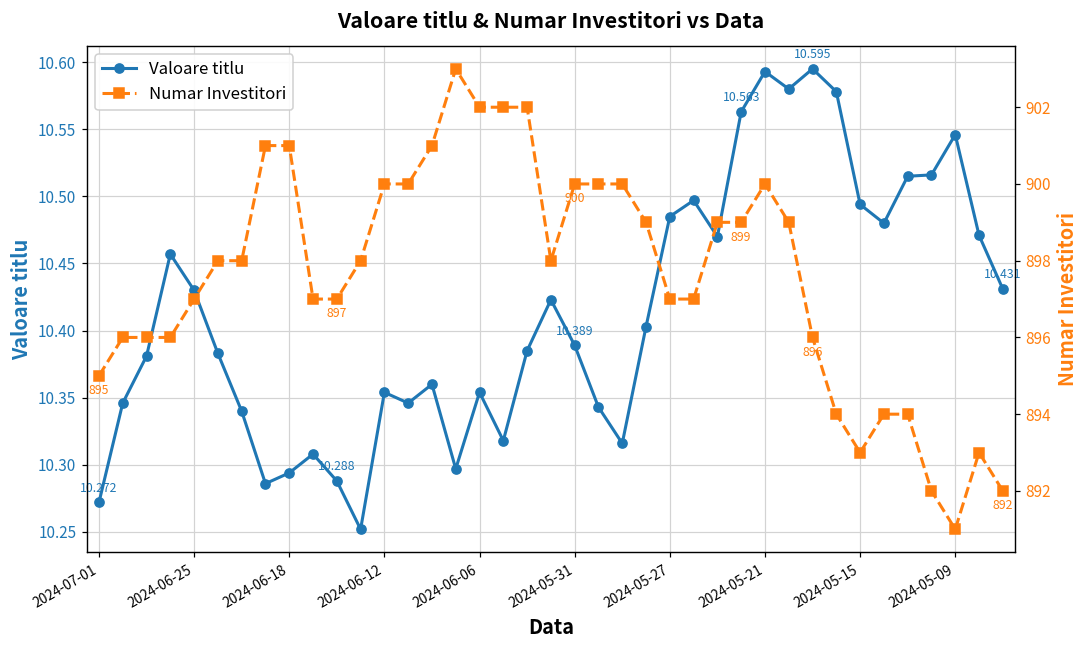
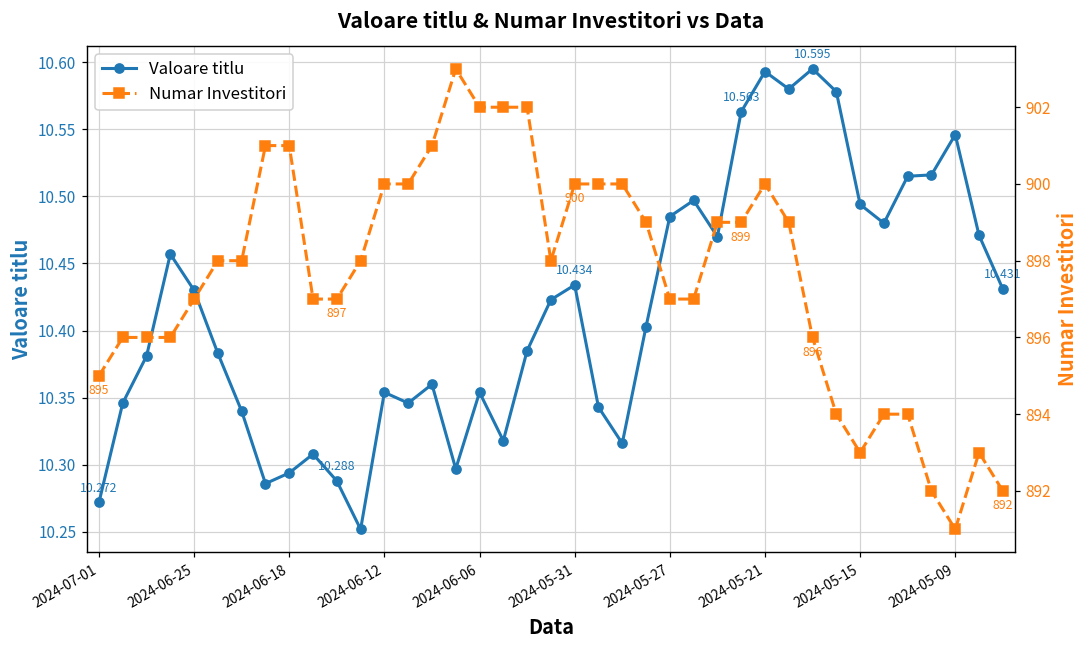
Valoare titlu, 2024-05-31: 10.389 -> 10.434
